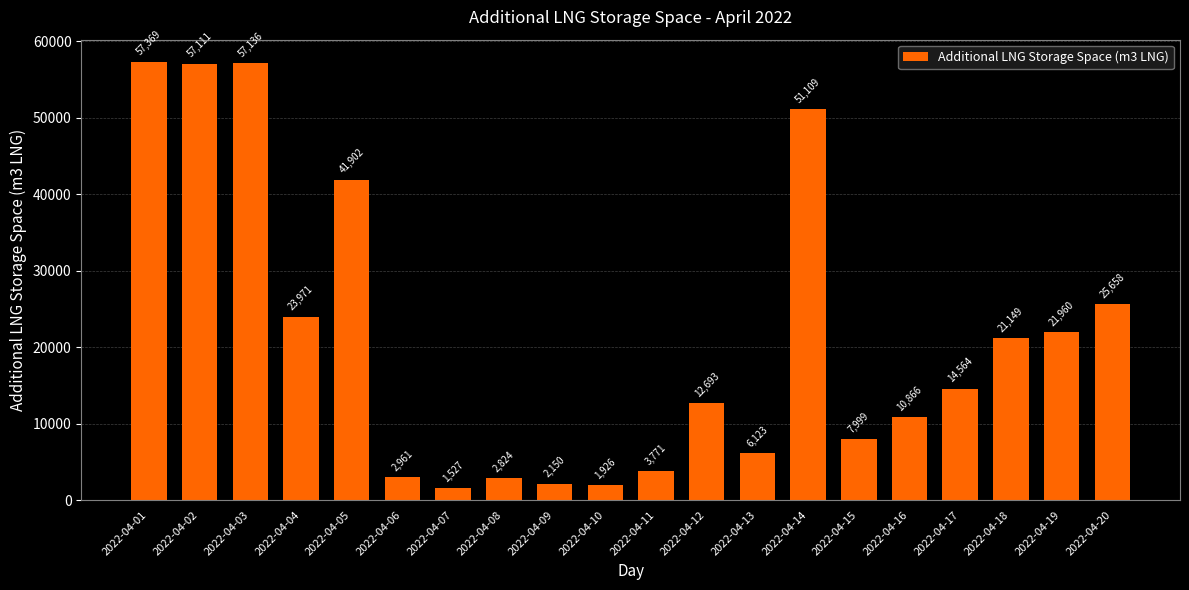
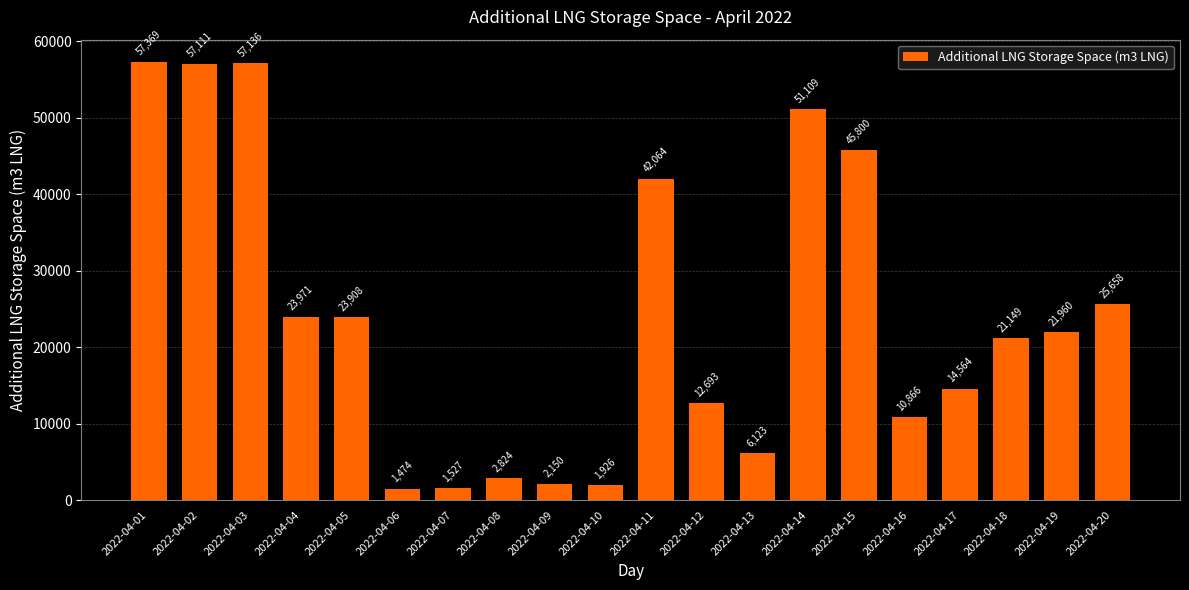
2022-04-05: 41,902 -> 23,908
2022-04-06: 2,961 -> 1,474
2022-04-11: 3,771 -> 42,064
2022-04-15: 7,999 -> 45,800
